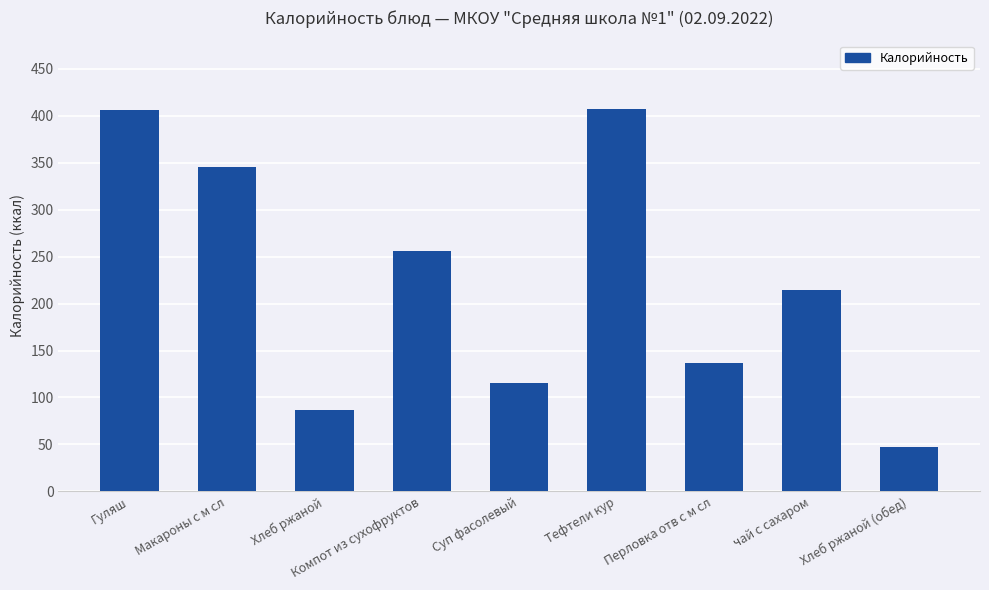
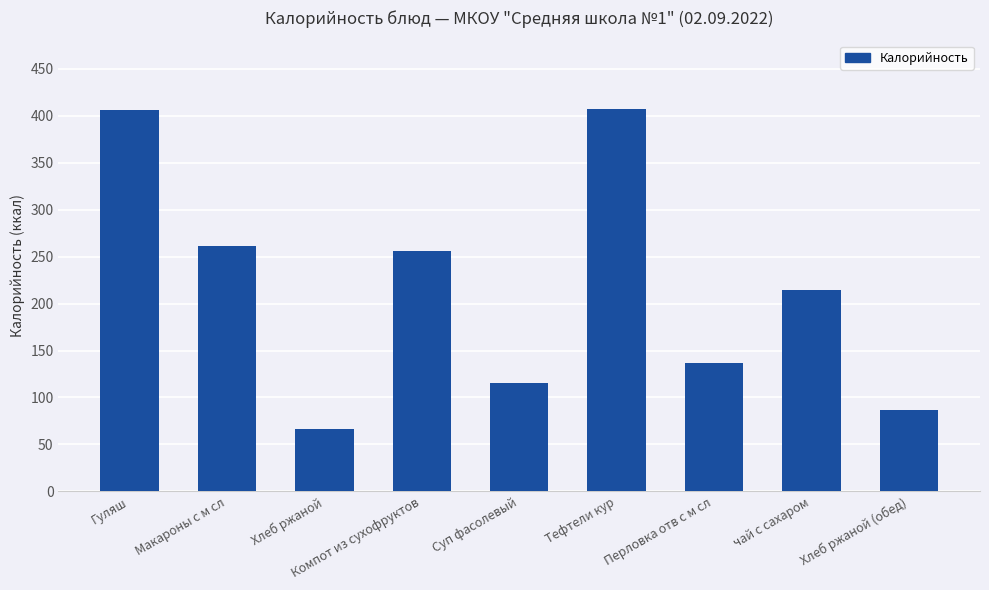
Макароны с м сл: 350 -> 260
Хлеб ржаной: 90 -> 70
Хлеб ржаной (обед): 50 -> 90
